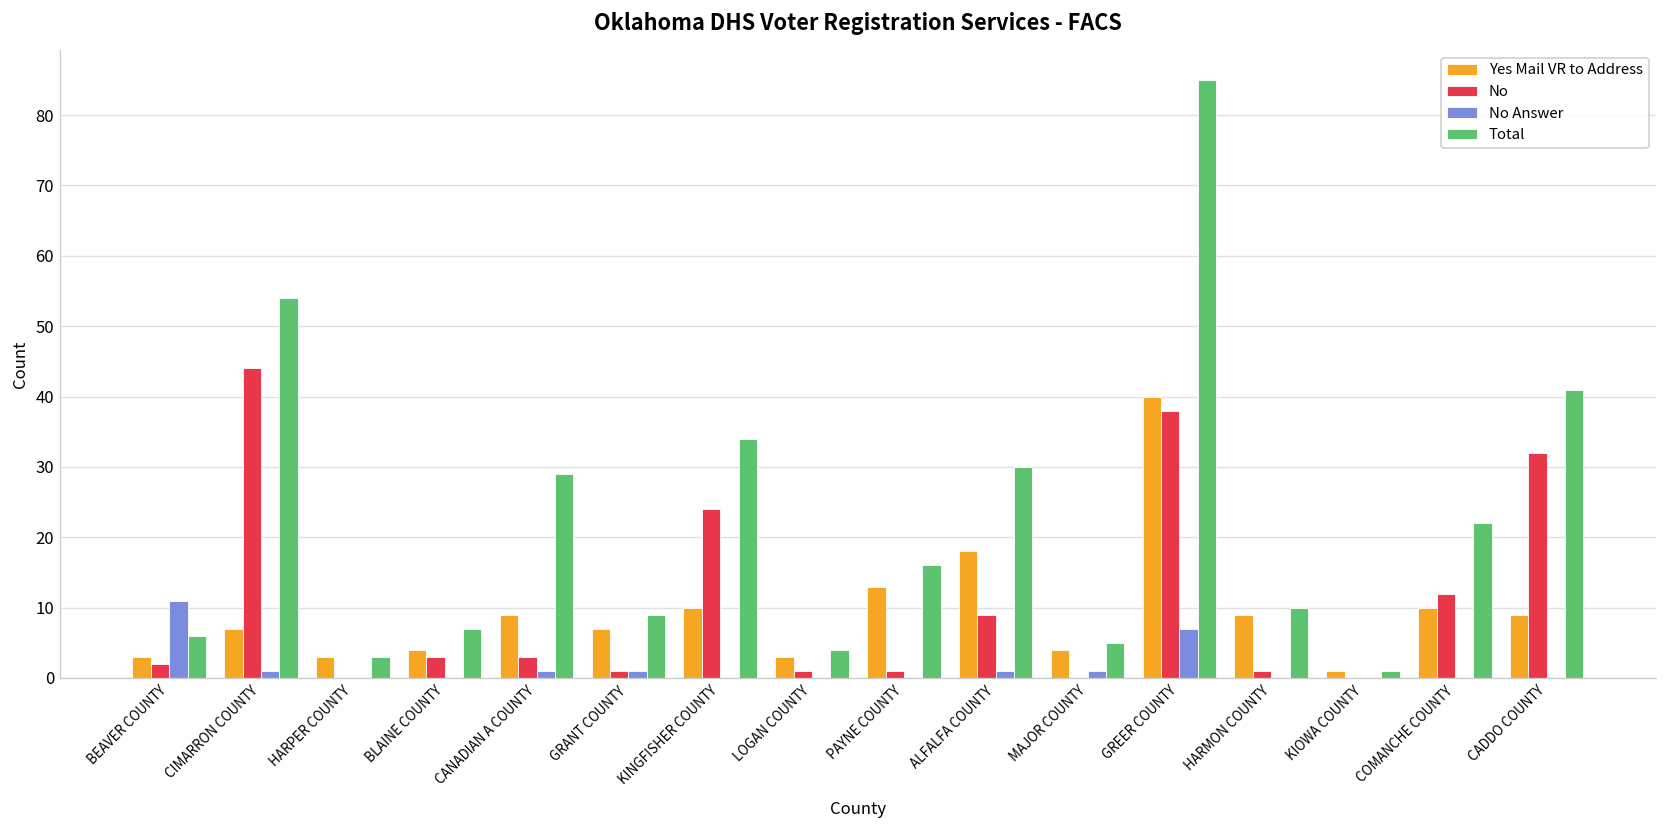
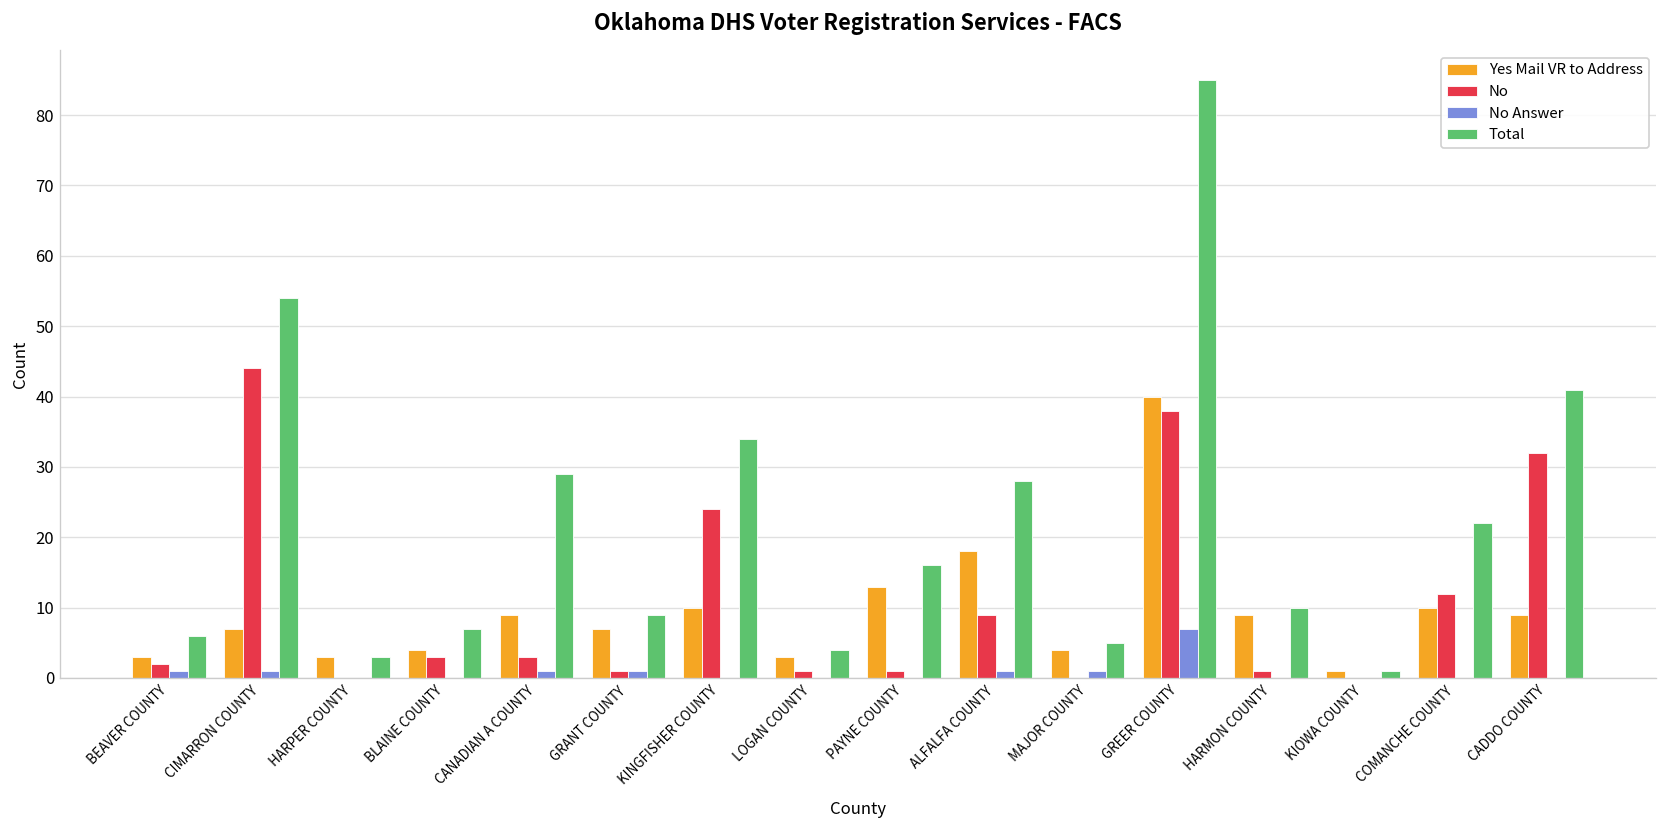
No Answer, BEAVER COUNTY: 11 -> 1
Total, ALFALFA COUNTY: 30 -> 28
